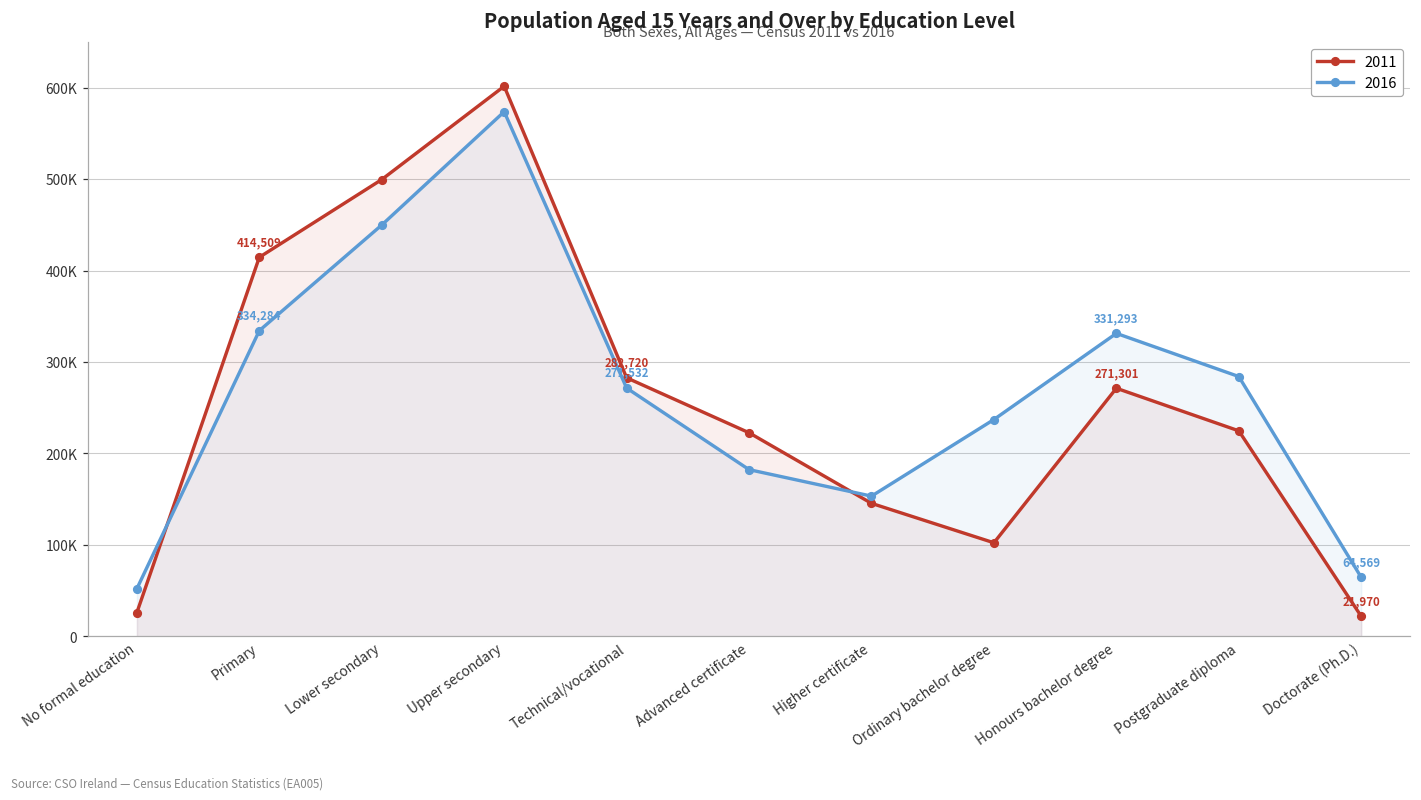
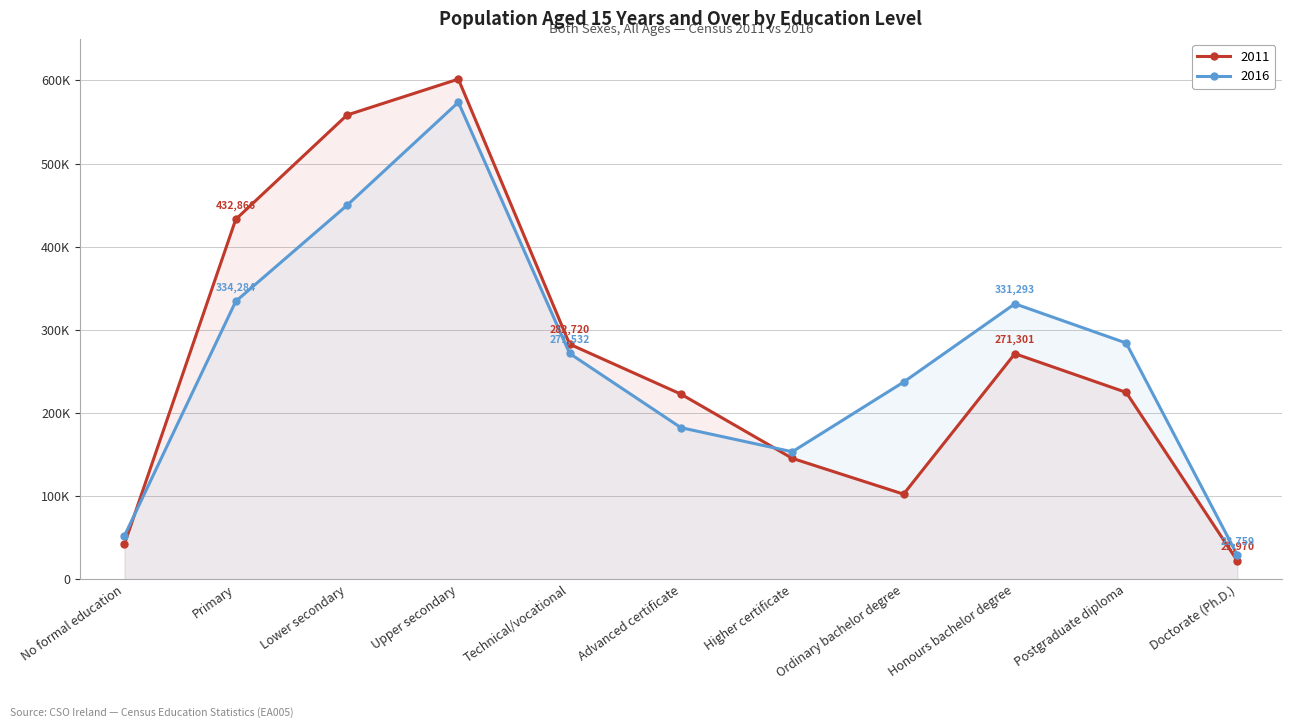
2011, No formal education: 30000 -> 40000
2011, Primary: 414,509 -> 432,866
2011, Lower secondary: 500000 -> 560000
2016, Doctorate (Ph.D.): 64,569 -> 28,759
